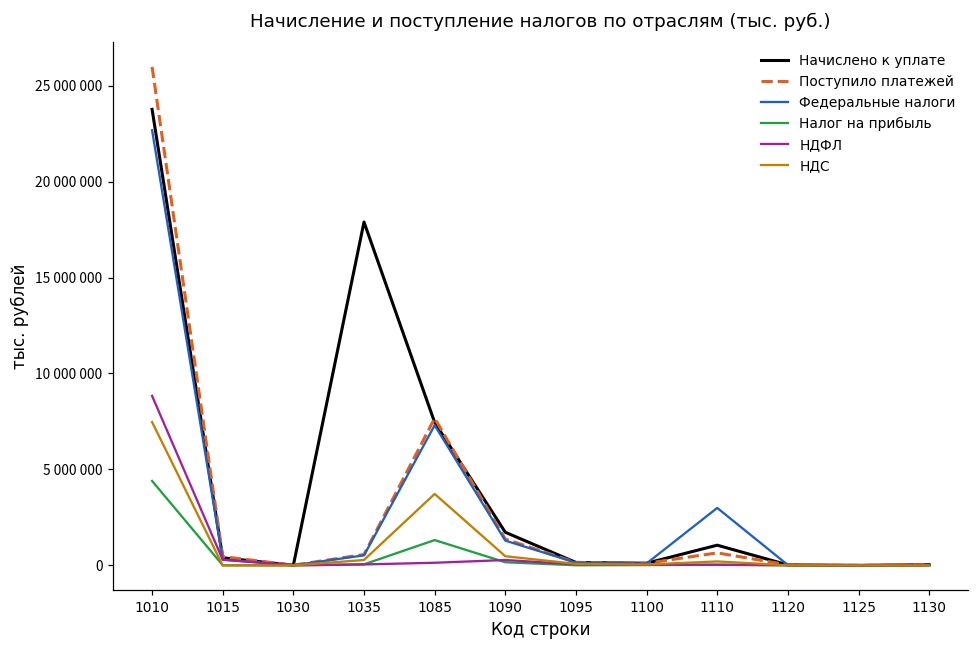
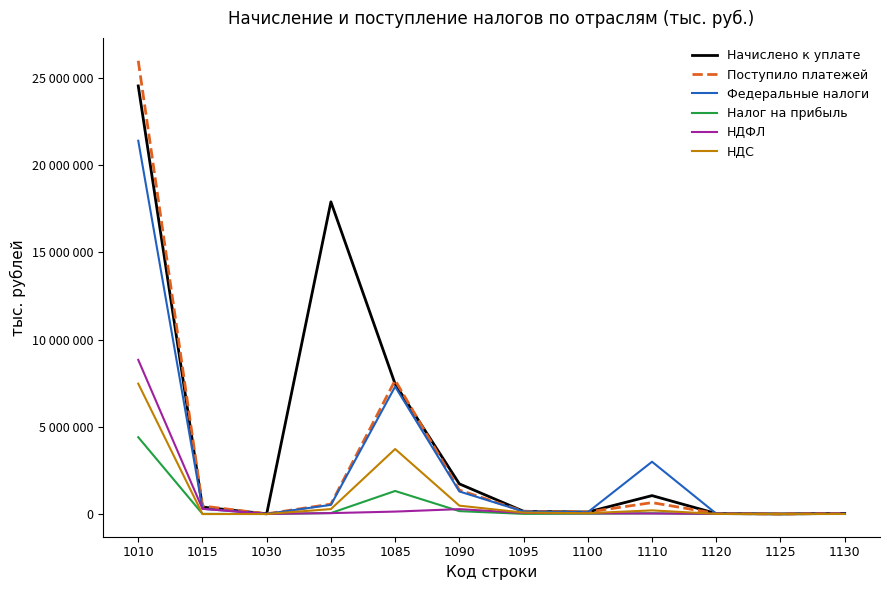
Начислено к уплате, 1010: 23800000 -> 24500000
Федеральные налоги, 1010: 22700000 -> 21400000
